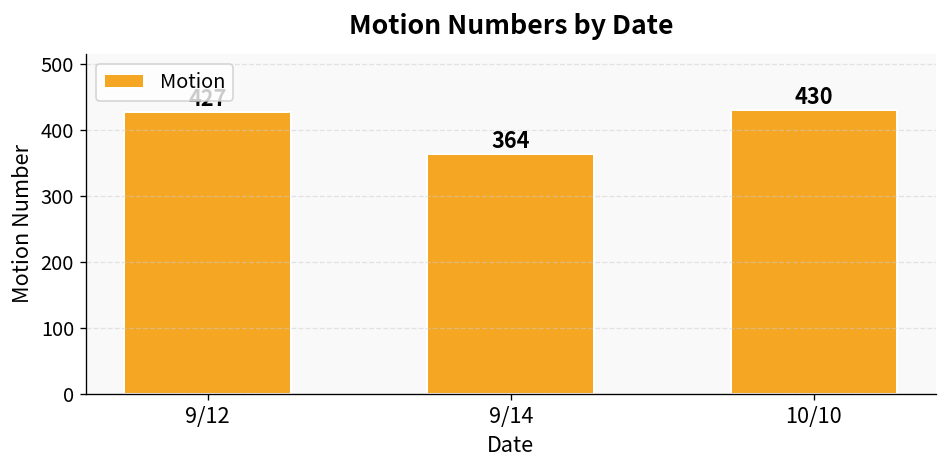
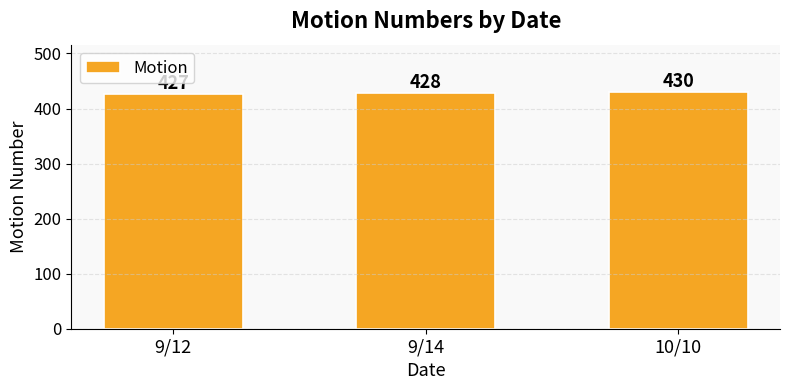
9/14: 364 -> 428
